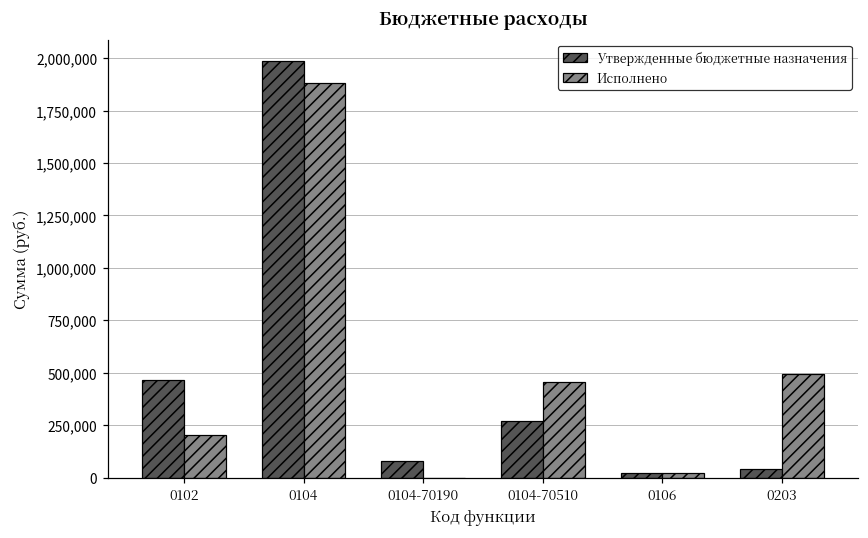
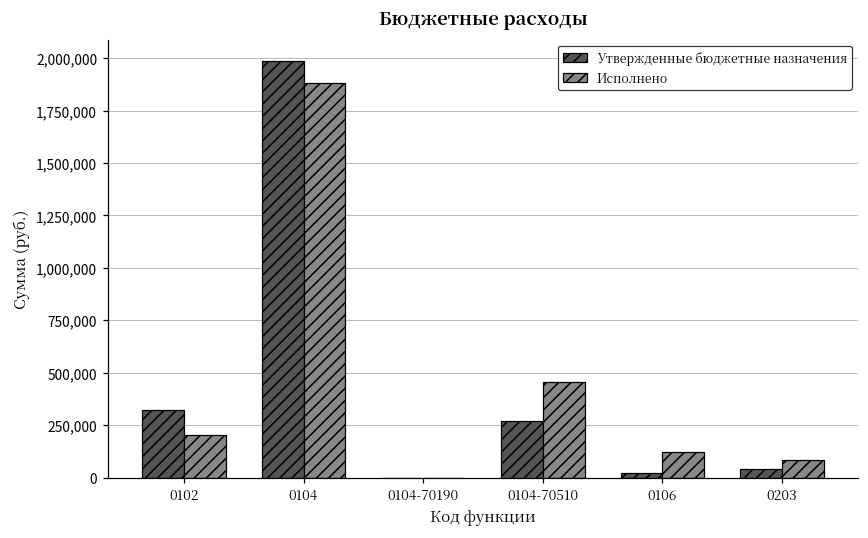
Утвержденные бюджетные назначения, 0102: 460,000 -> 320,000
Утвержденные бюджетные назначения, 0104-70190: 80,000 -> 0
Исполнено, 0106: 20,000 -> 120,000
Исполнено, 0203: 490,000 -> 80,000
